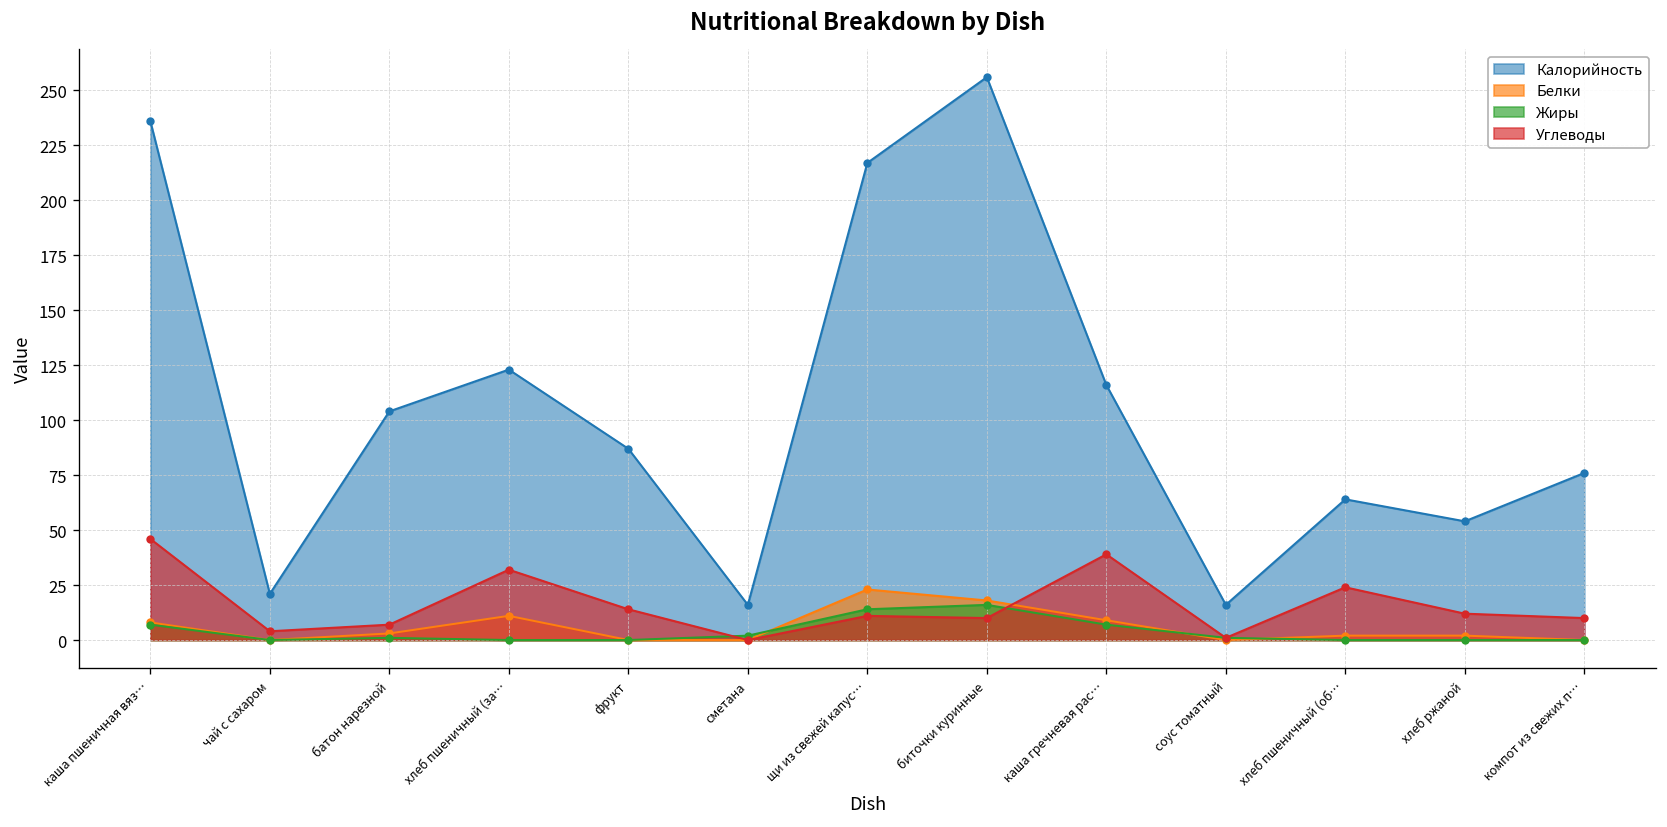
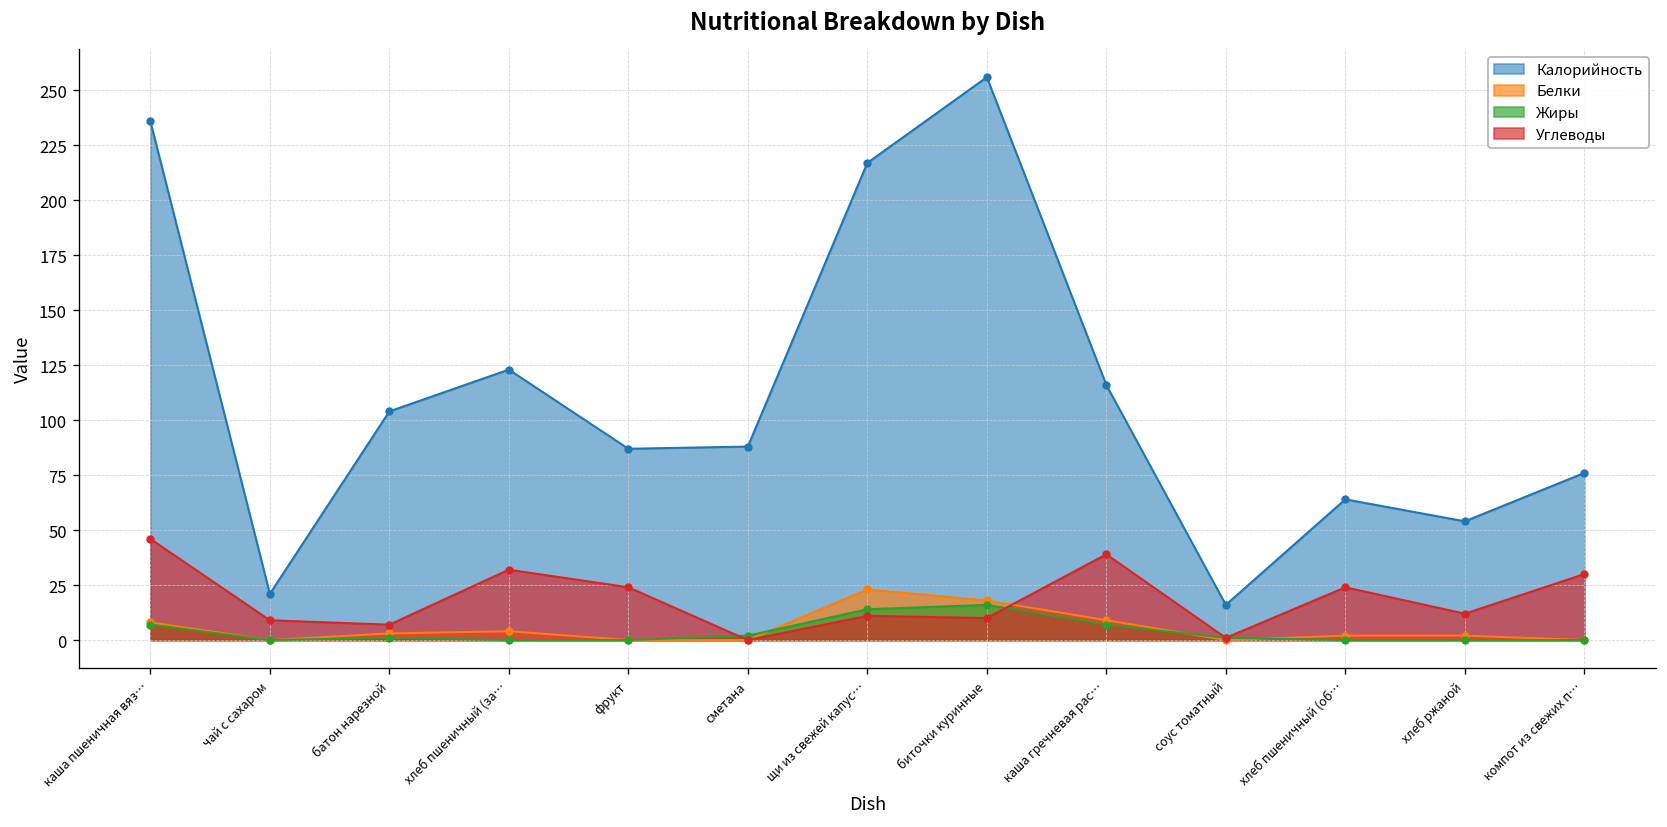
Углеводы, чай с сахаром: 4 -> 9
Белки, хлеб пшеничный (за…: 11 -> 4
Углеводы, фрукт: 14 -> 24
Калорийность, сметана: 16 -> 88
Углеводы, компот из свежих п…: 10 -> 30
